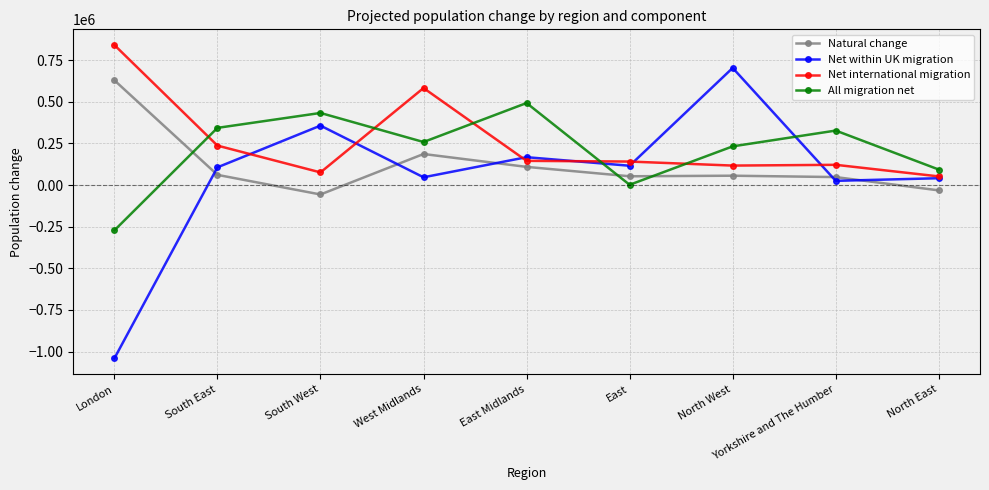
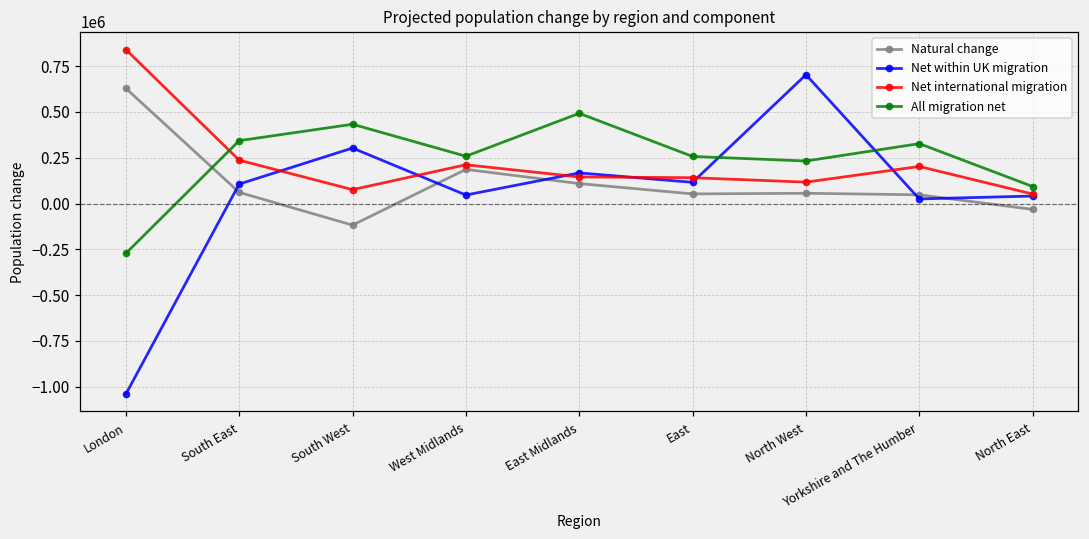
Natural change, South West: -60000 -> -120000
Net within UK migration, South West: 360000 -> 300000
Net international migration, West Midlands: 580000 -> 210000
All migration net, East: 0 -> 260000
Net international migration, Yorkshire and The Humber: 120000 -> 200000
